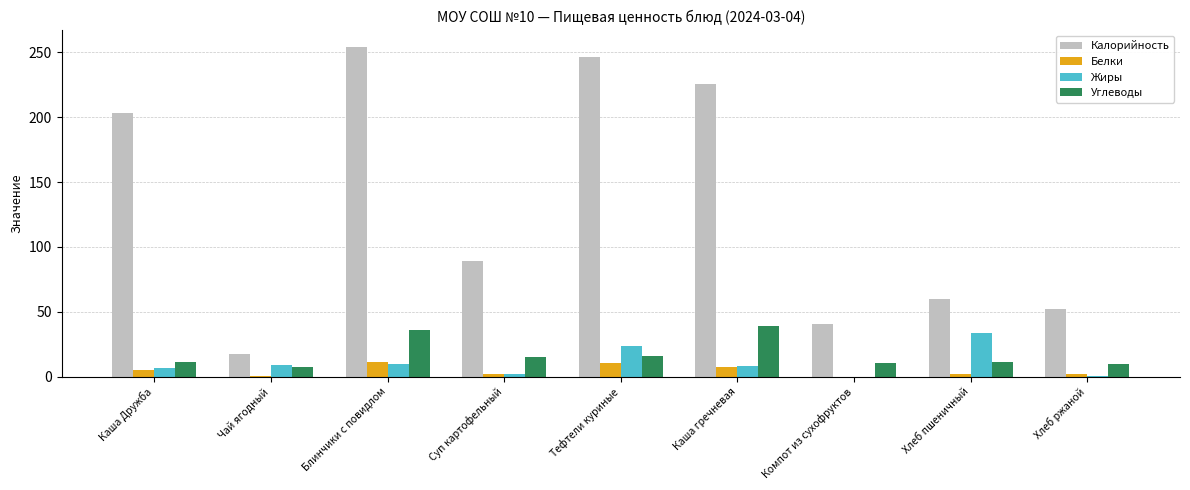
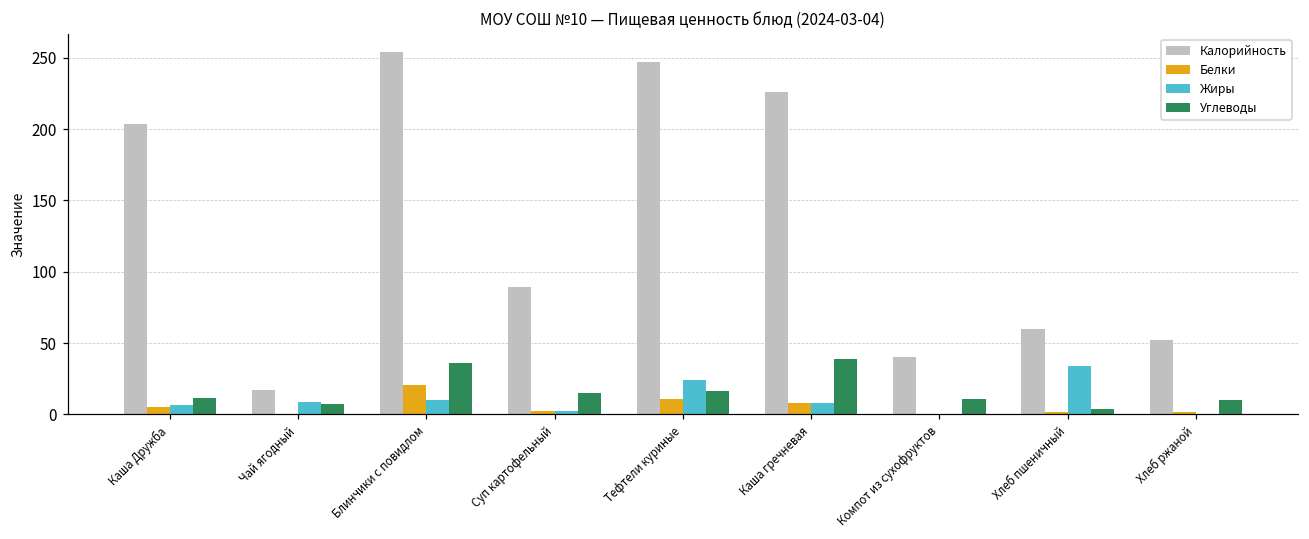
Белки, Блинчики с повидлом: 11 -> 20
Углеводы, Хлеб пшеничный: 11 -> 3
